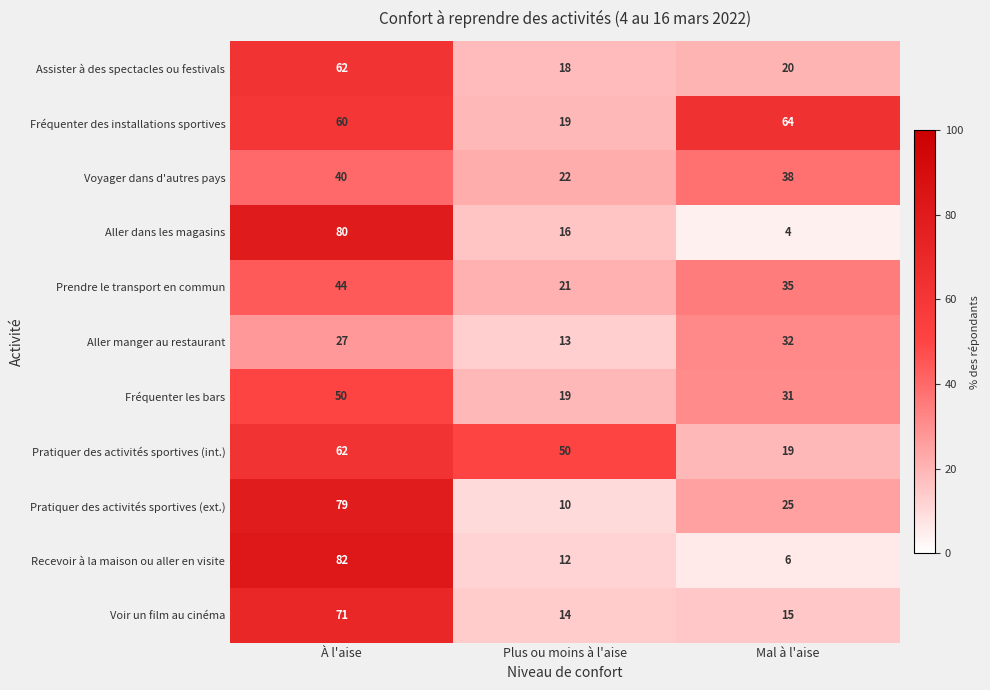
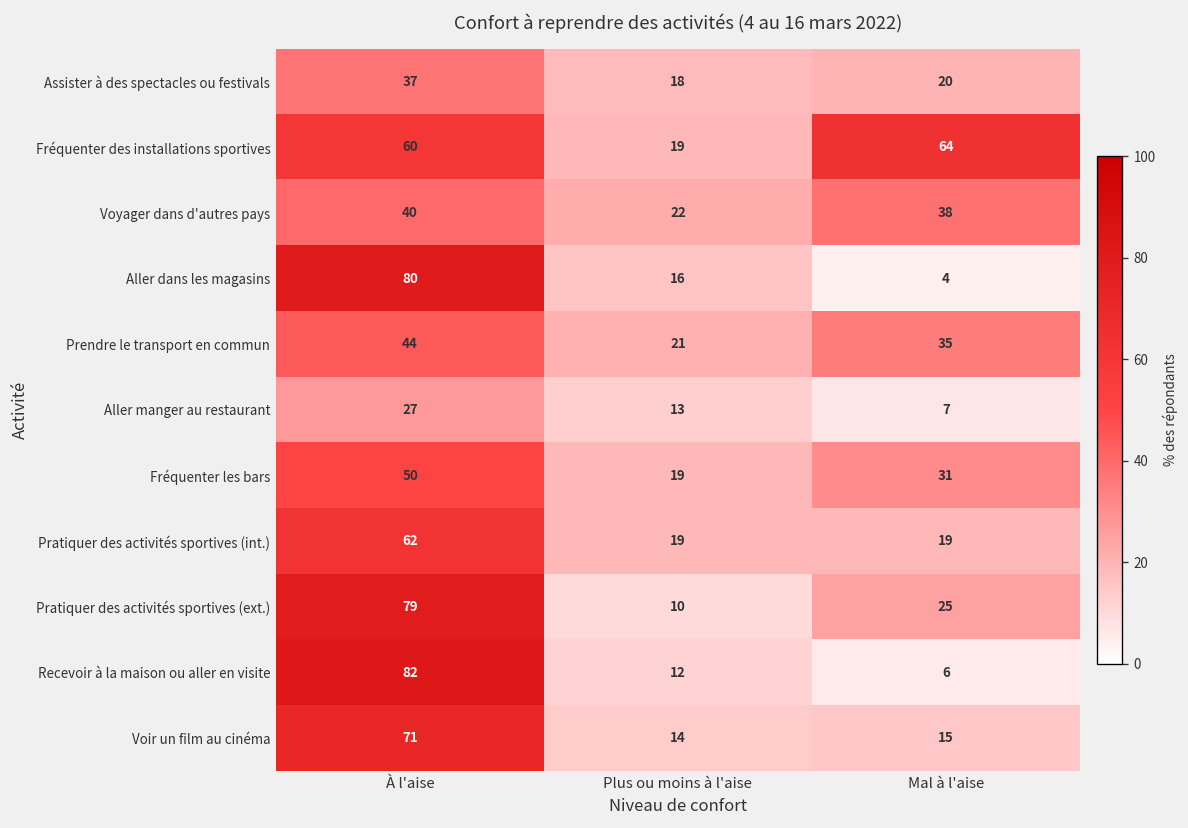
Assister à des spectacles ou festivals, À l'aise: 62 -> 37
Aller manger au restaurant, Mal à l'aise: 32 -> 7
Pratiquer des activités sportives (int.), Plus ou moins à l'aise: 50 -> 19
